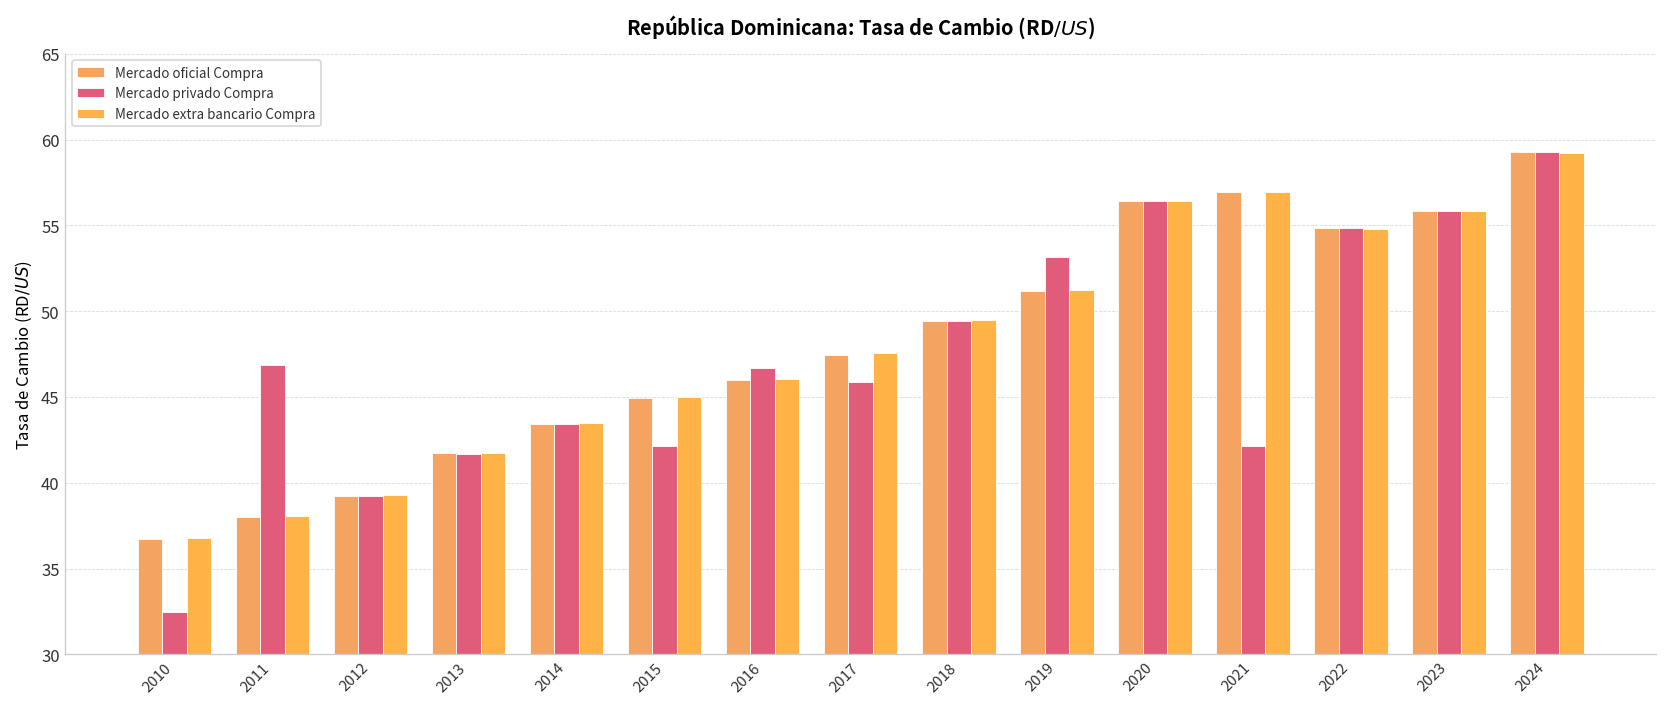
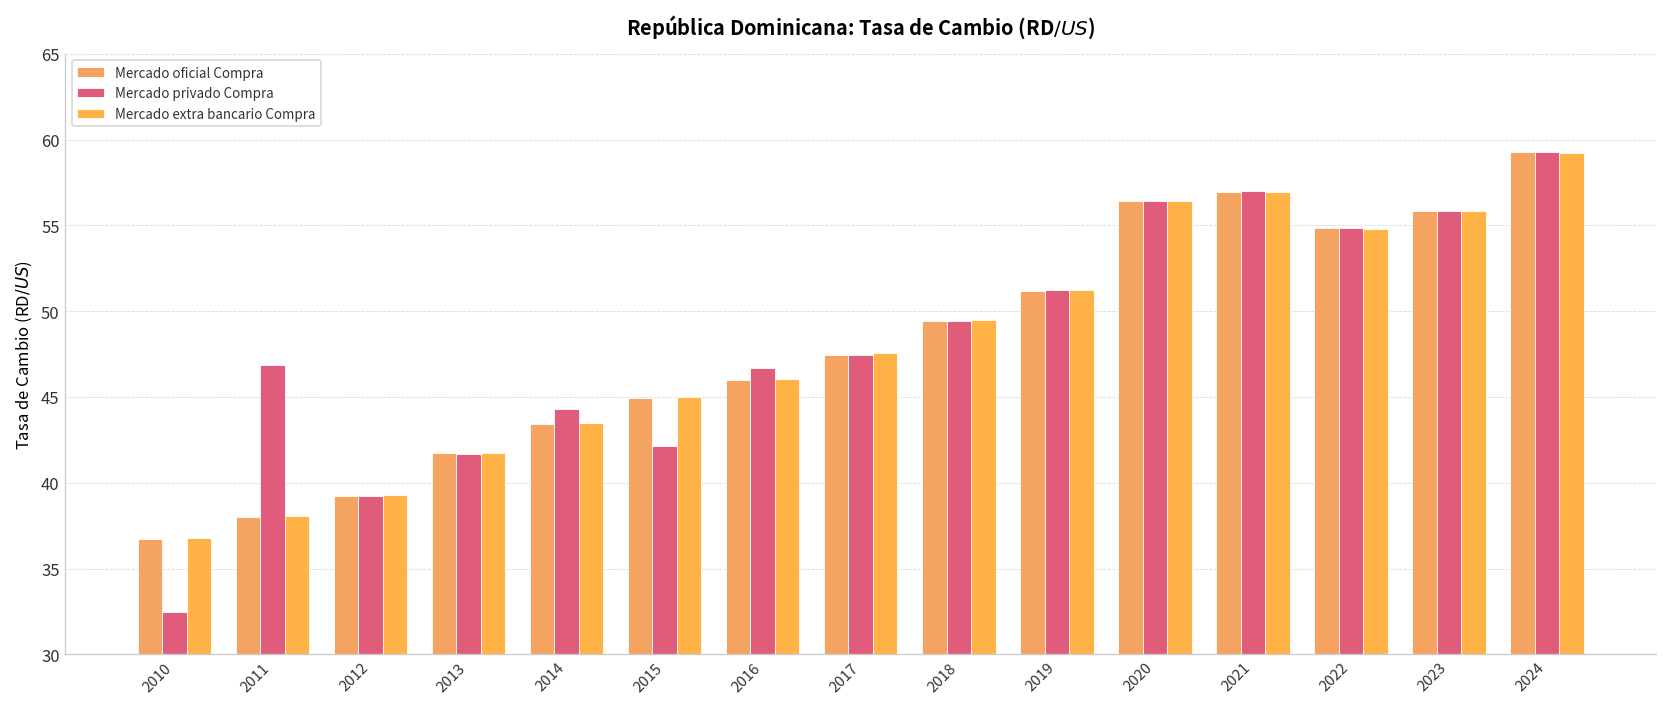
Mercado privado Compra, 2014: 43.4 -> 44.3
Mercado privado Compra, 2017: 45.9 -> 47.4
Mercado privado Compra, 2019: 53.2 -> 51.2
Mercado privado Compra, 2021: 42.2 -> 57.0
